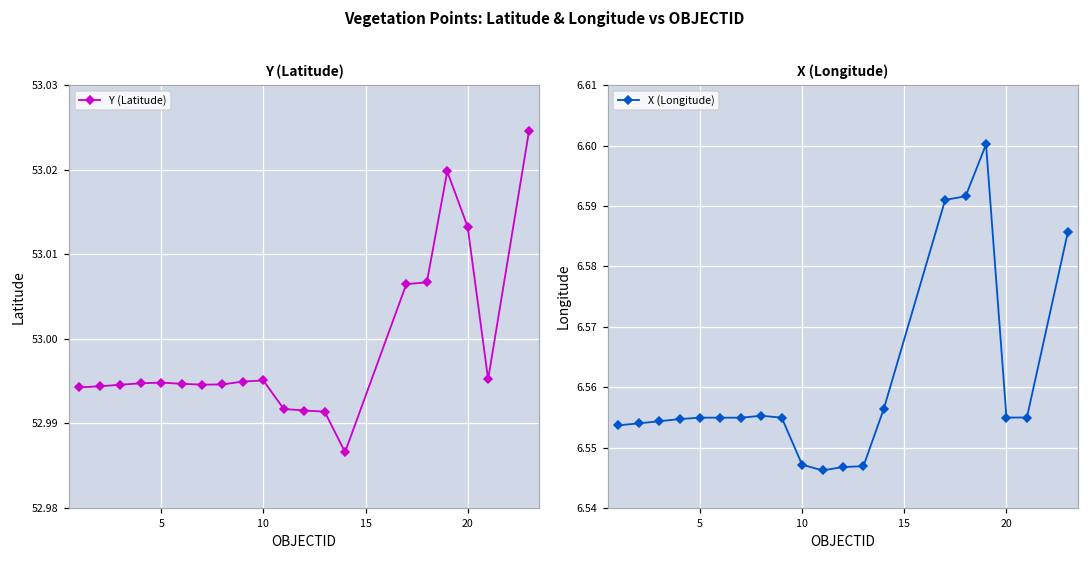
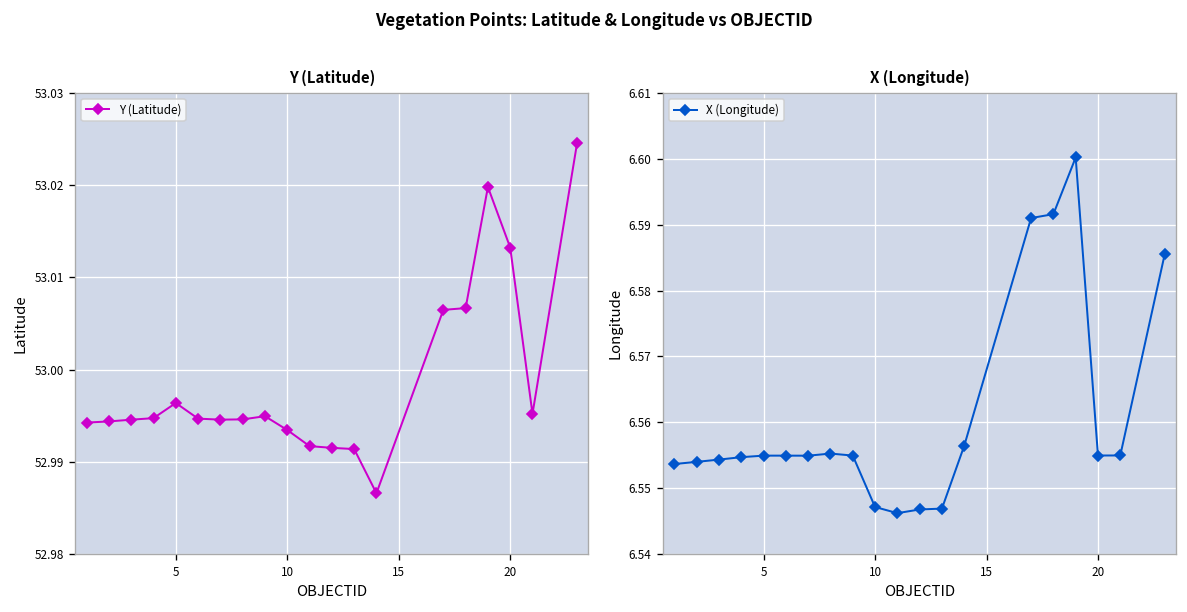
Y (Latitude), 5: 52.995 -> 52.996
Y (Latitude), 10: 52.995 -> 52.993
